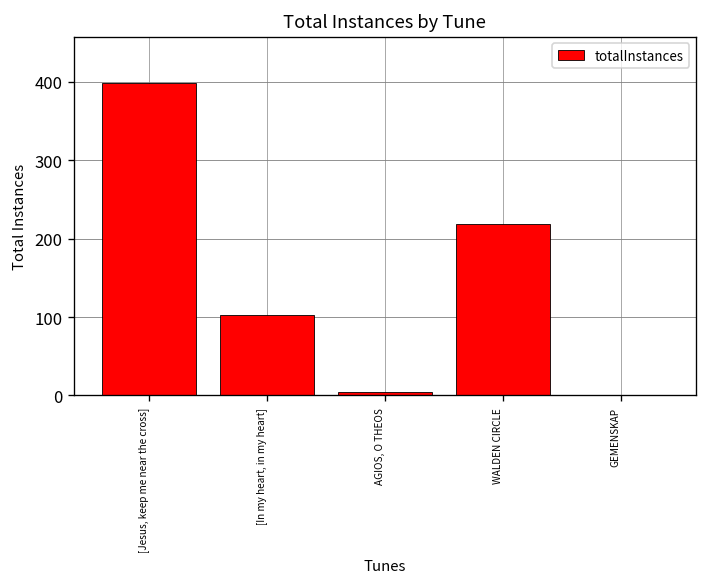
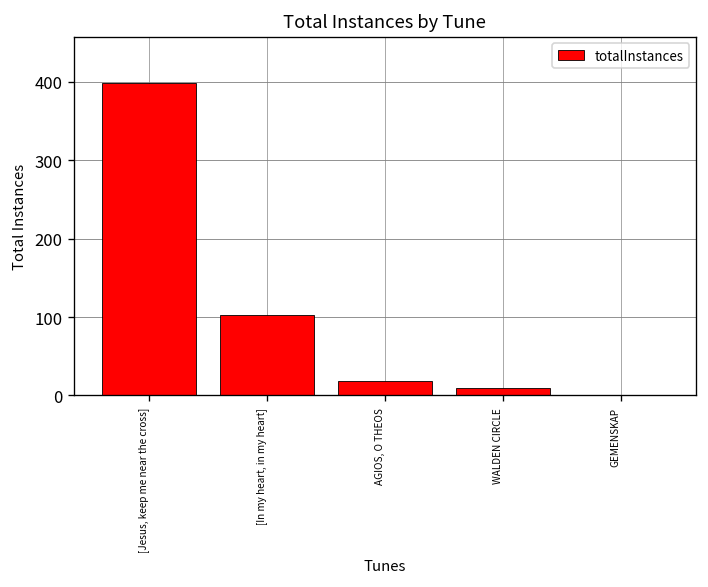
AGIOS, O THEOS: 0 -> 20
WALDEN CIRCLE: 220 -> 10
